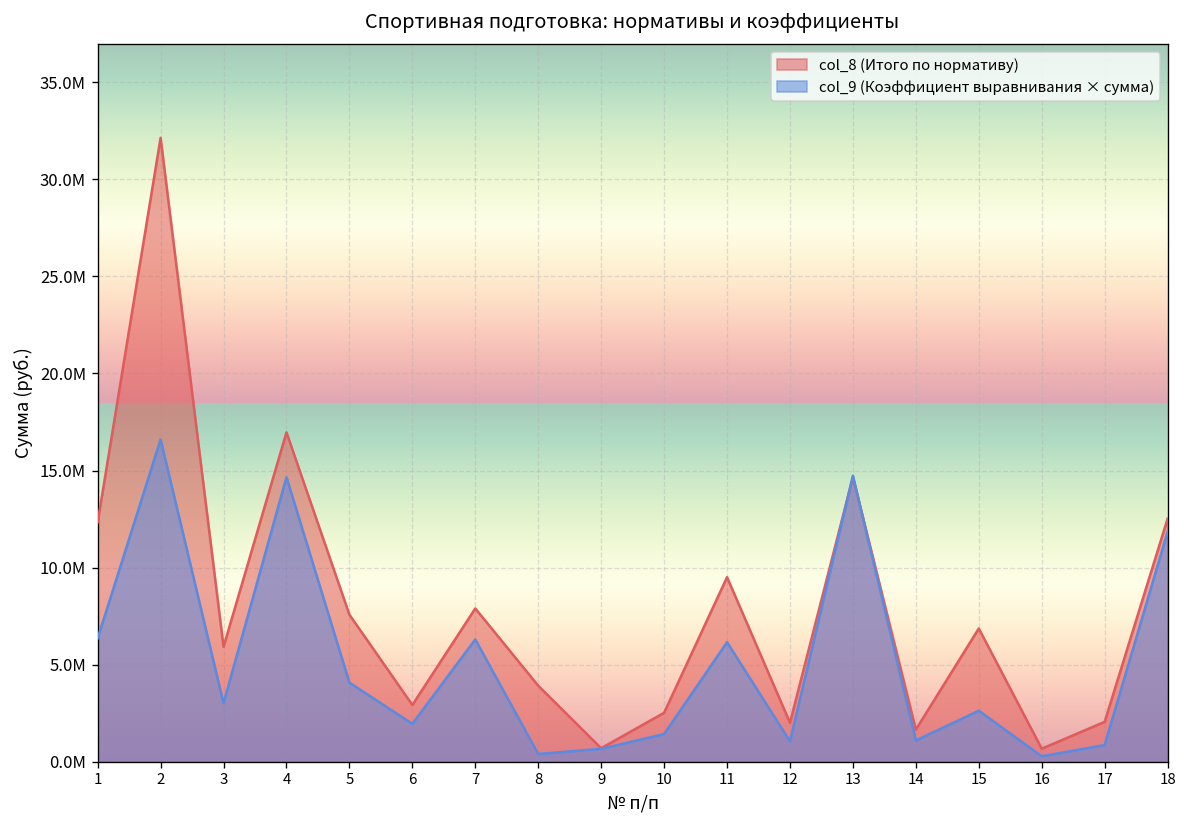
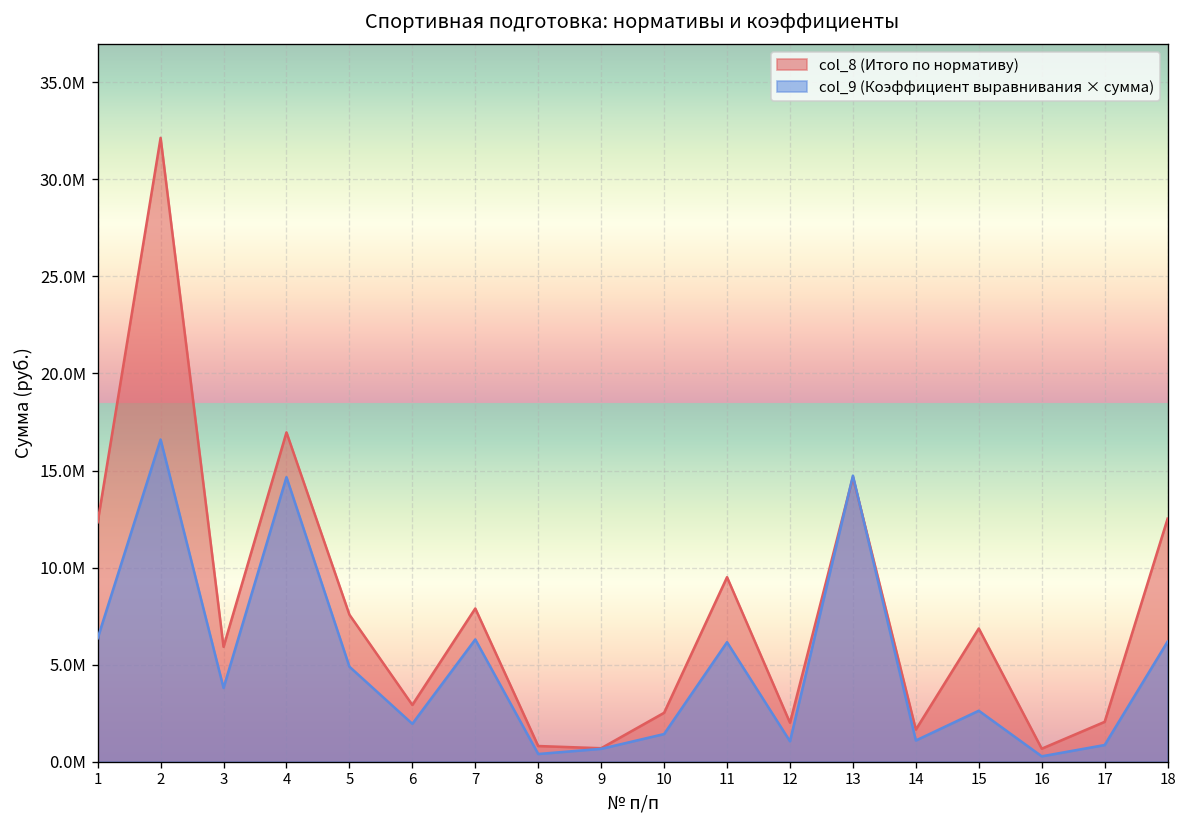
col_9 (Коэффициент выравнивания × сумма), 3: 3000000 -> 3800000
col_9 (Коэффициент выравнивания × сумма), 5: 4100000 -> 4900000
col_8 (Итого по нормативу), 8: 3900000 -> 800000
col_9 (Коэффициент выравнивания × сумма), 18: 11800000 -> 6200000
